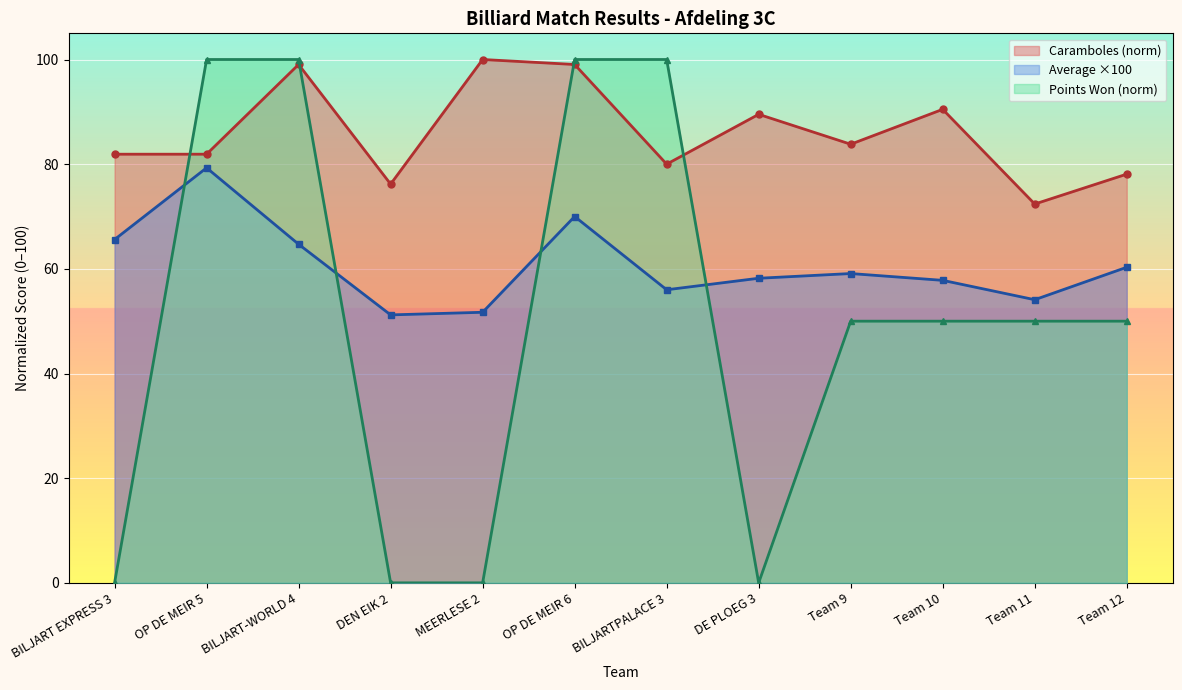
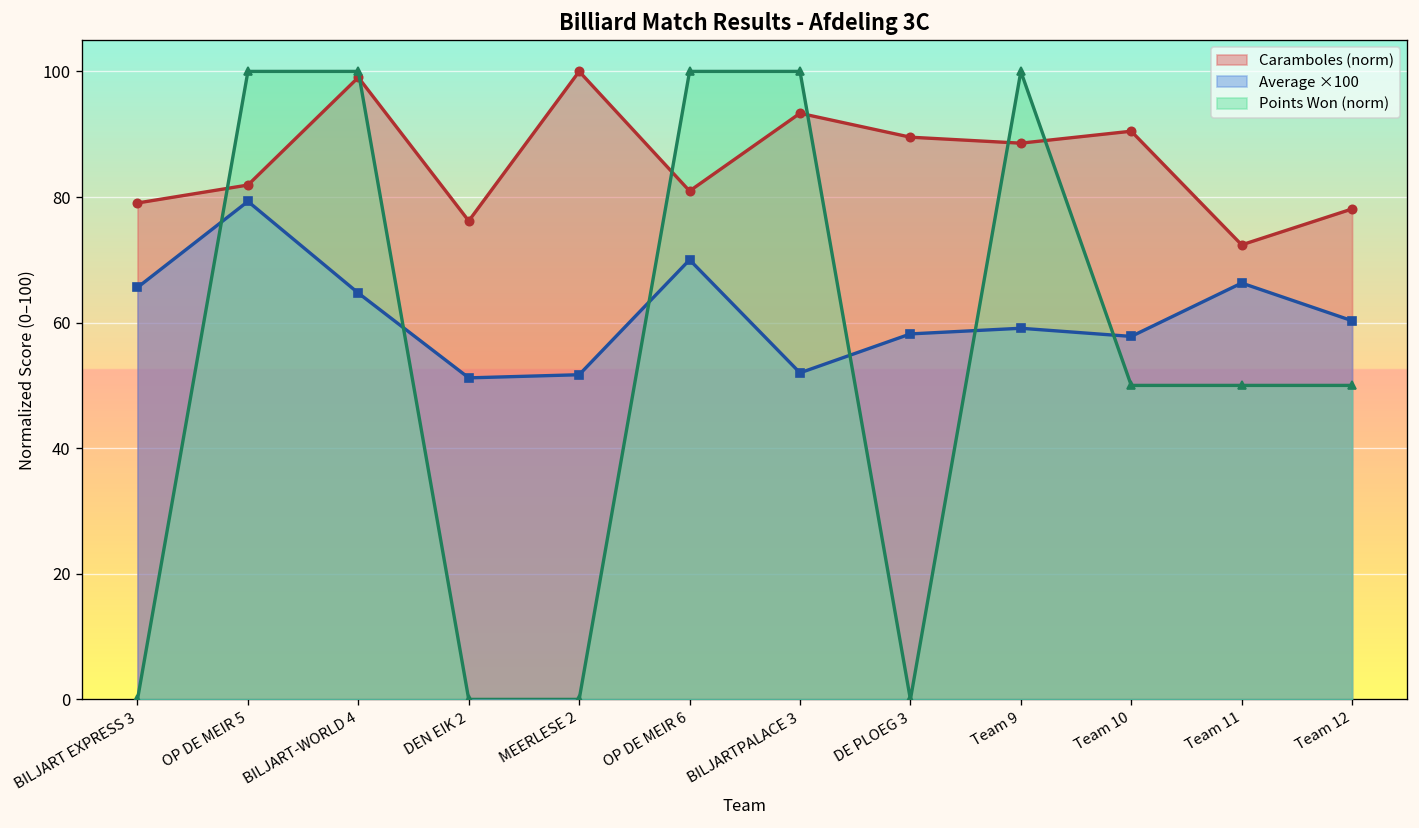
Caramboles (norm), BILJART EXPRESS 3: 82 -> 79
Caramboles (norm), OP DE MEIR 6: 99 -> 81
Caramboles (norm), BILJARTPALACE 3: 80 -> 93
Average ×100, BILJARTPALACE 3: 56 -> 52
Caramboles (norm), Team 9: 84 -> 89
Points Won (norm), Team 9: 50 -> 100
Average ×100, Team 11: 54 -> 66
